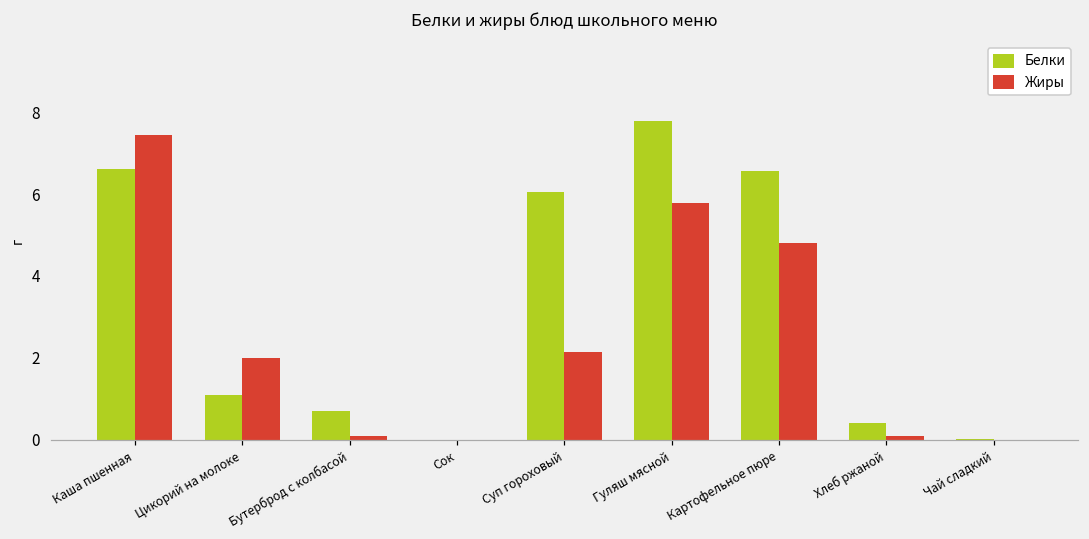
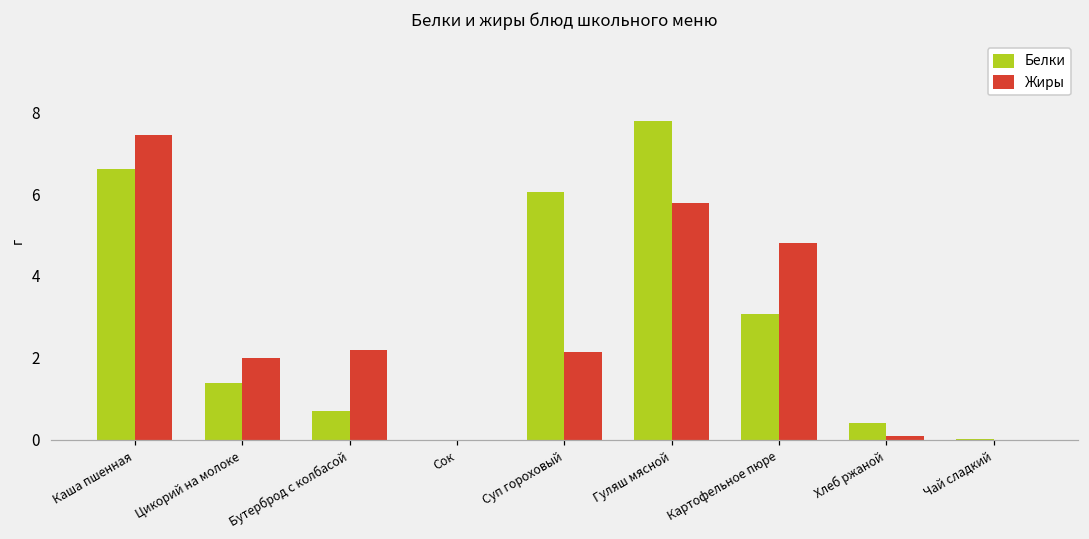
Белки, Цикорий на молоке: 1.1 -> 1.4
Жиры, Бутерброд с колбасой: 0.1 -> 2.2
Белки, Картофельное пюре: 6.6 -> 3.1
